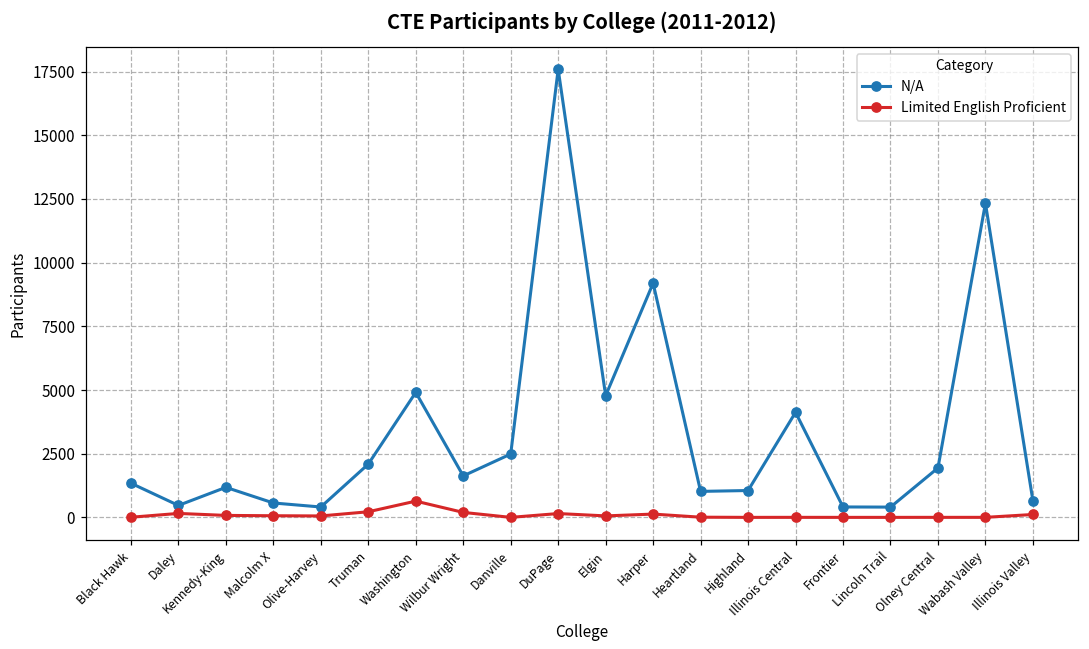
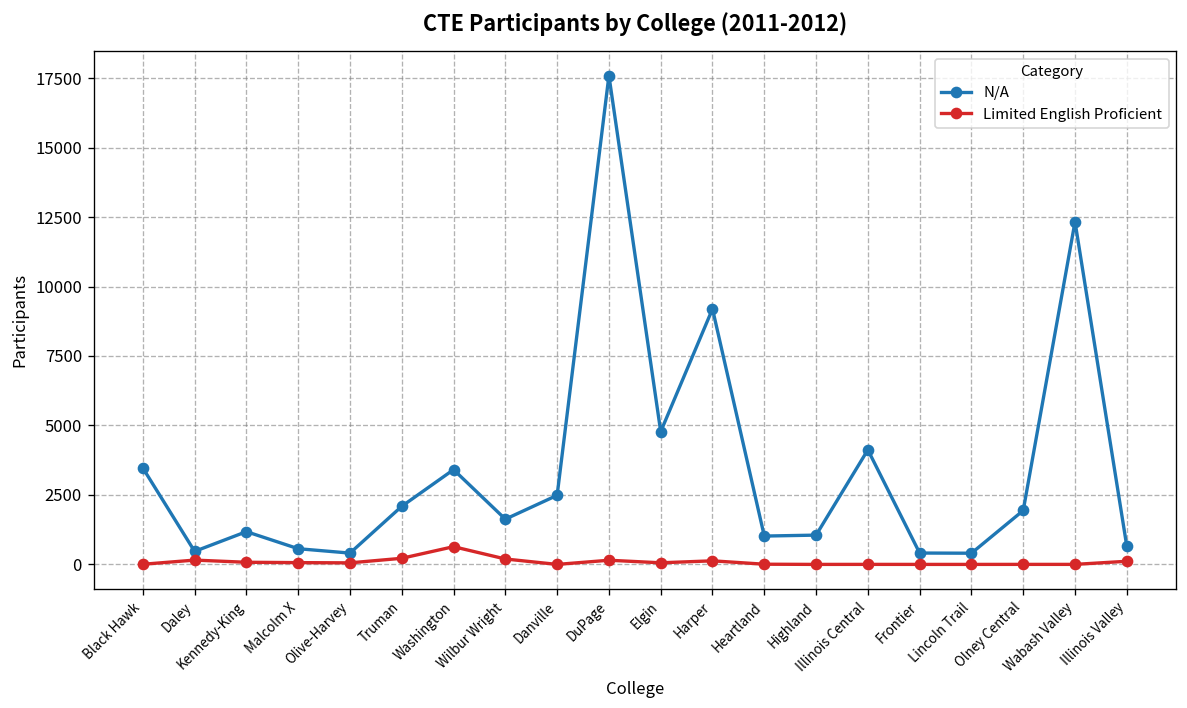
N/A, Black Hawk: 1300 -> 3500
N/A, Washington: 4900 -> 3400
